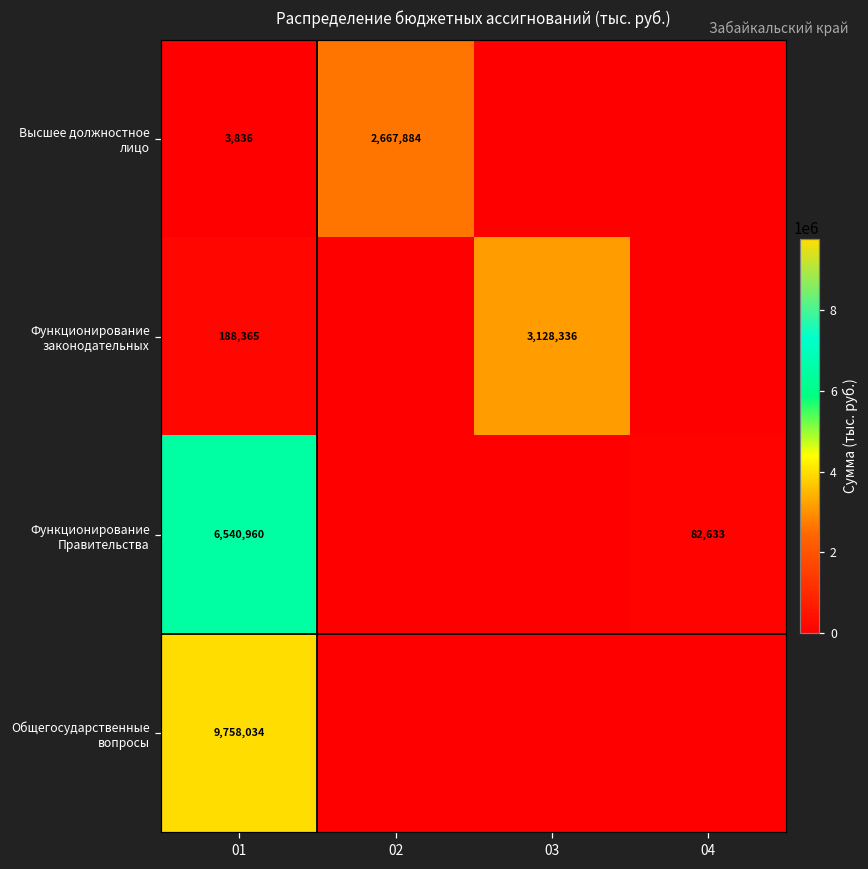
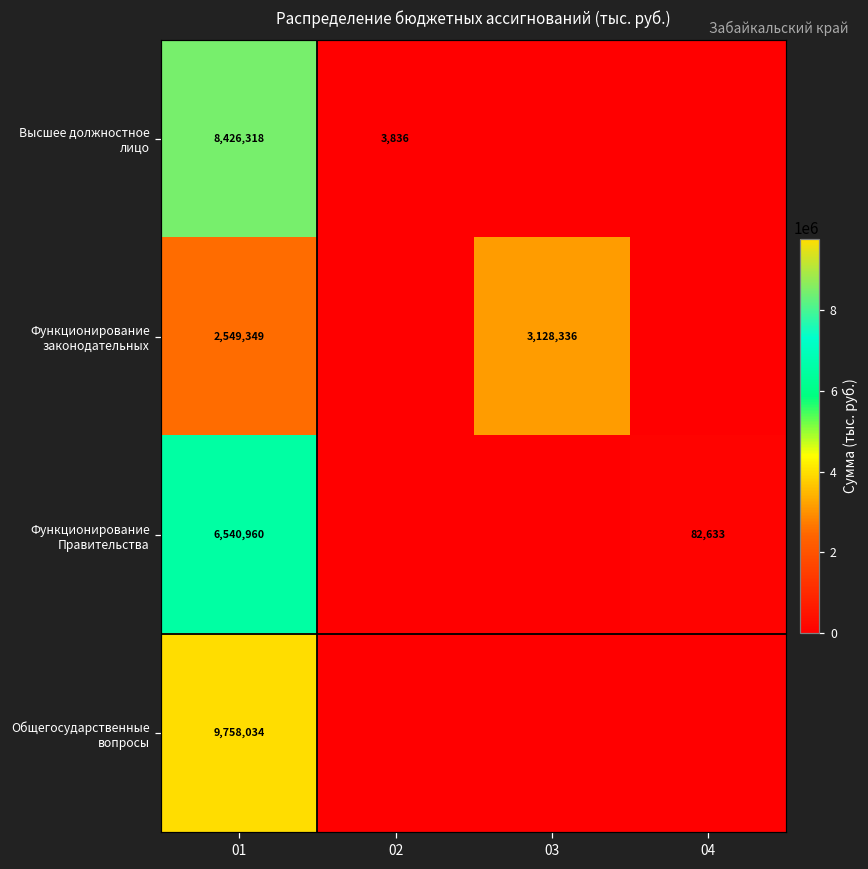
Высшее должностное лицо, 01: 3,836 -> 8,426,318
Высшее должностное лицо, 02: 2,667,884 -> 3,836
Функционирование законодательных, 01: 188,365 -> 2,549,349
